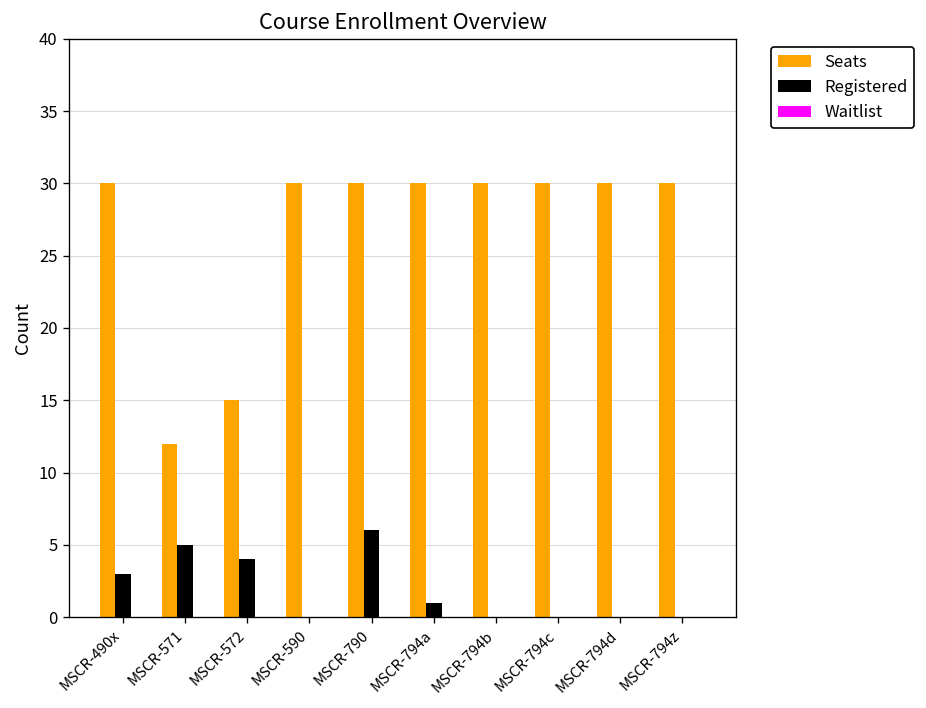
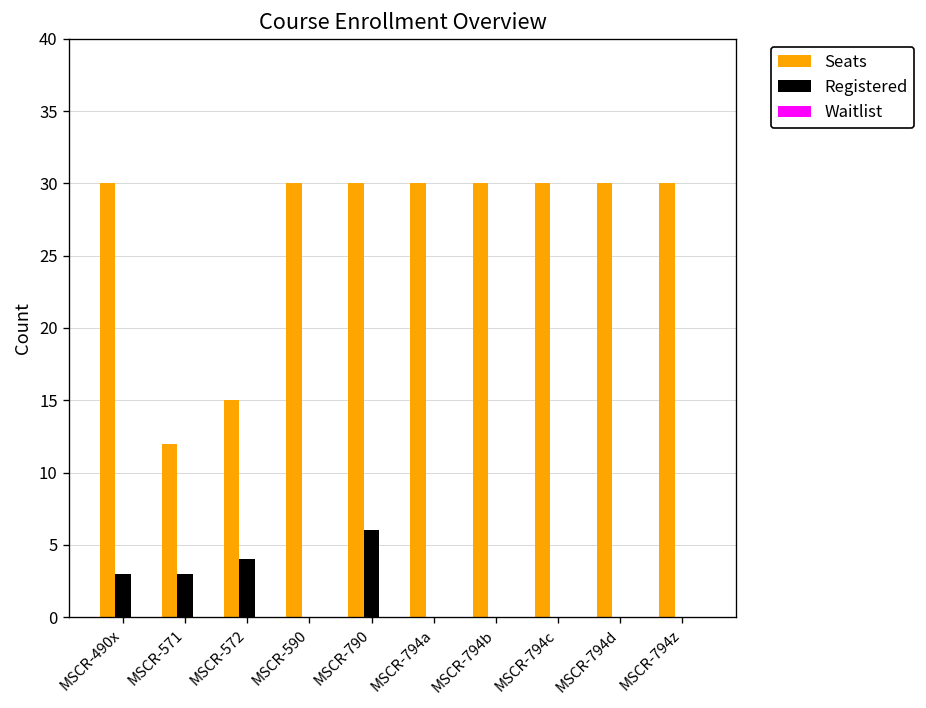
Registered, MSCR-571: 5 -> 3
Registered, MSCR-794a: 1 -> 0
